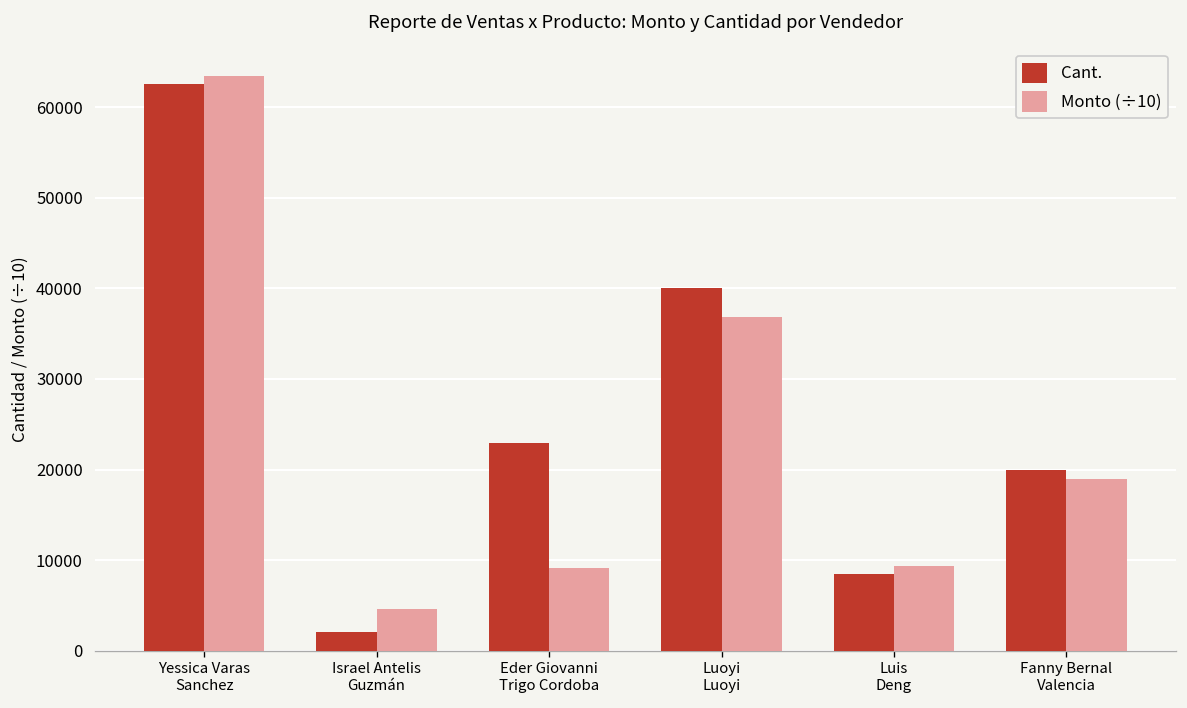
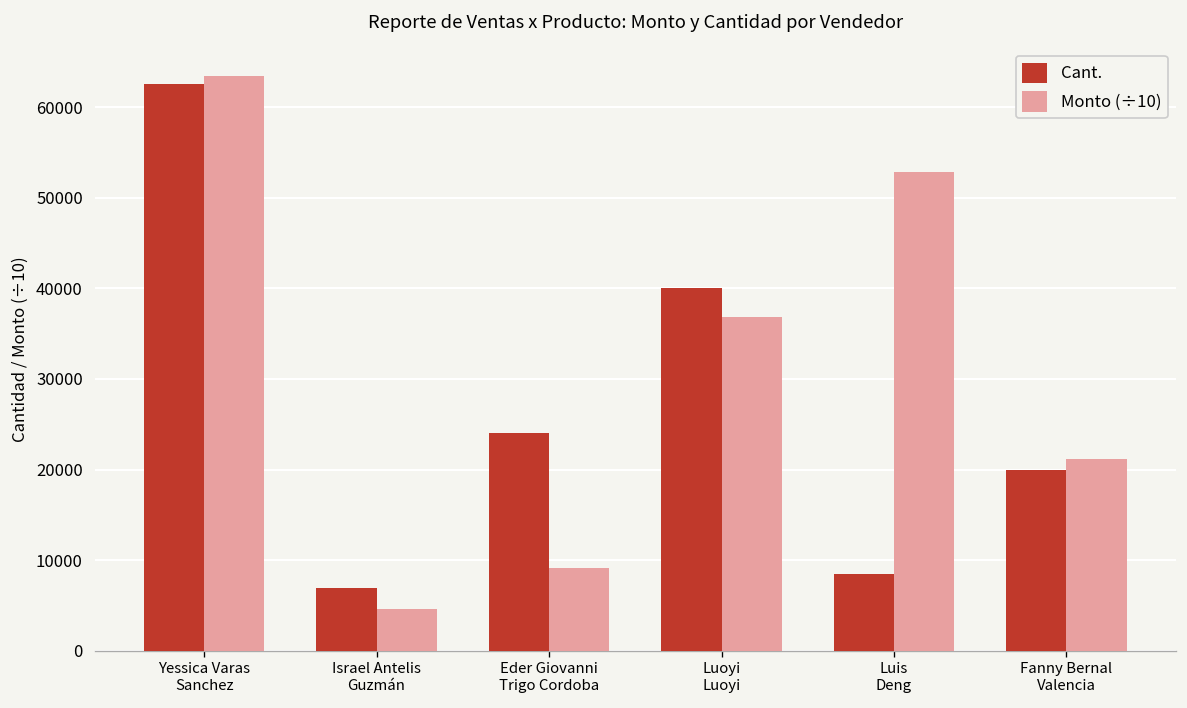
Cant., Israel Antelis Guzmán: 2000 -> 7000
Cant., Eder Giovanni Trigo Cordoba: 23000 -> 24000
Monto (÷10), Luis Deng: 9000 -> 53000
Monto (÷10), Fanny Bernal Valencia: 19000 -> 21000
